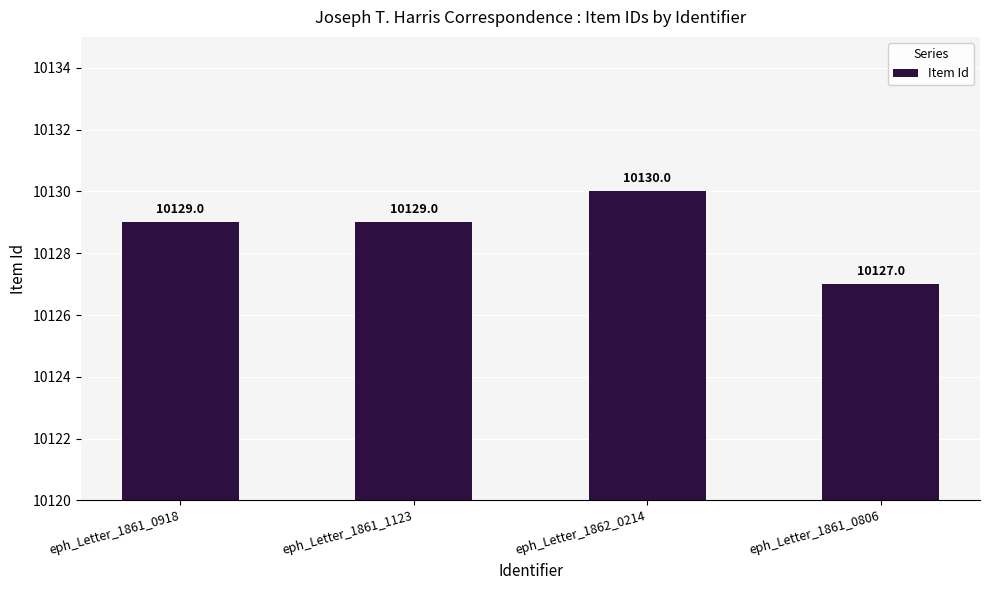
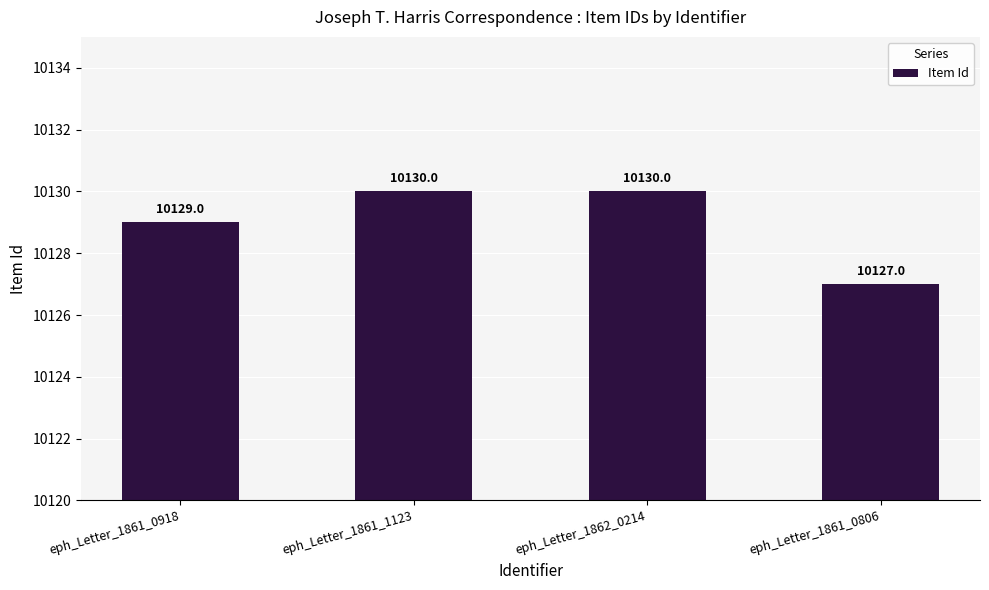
eph_Letter_1861_1123: 10129.0 -> 10130.0
